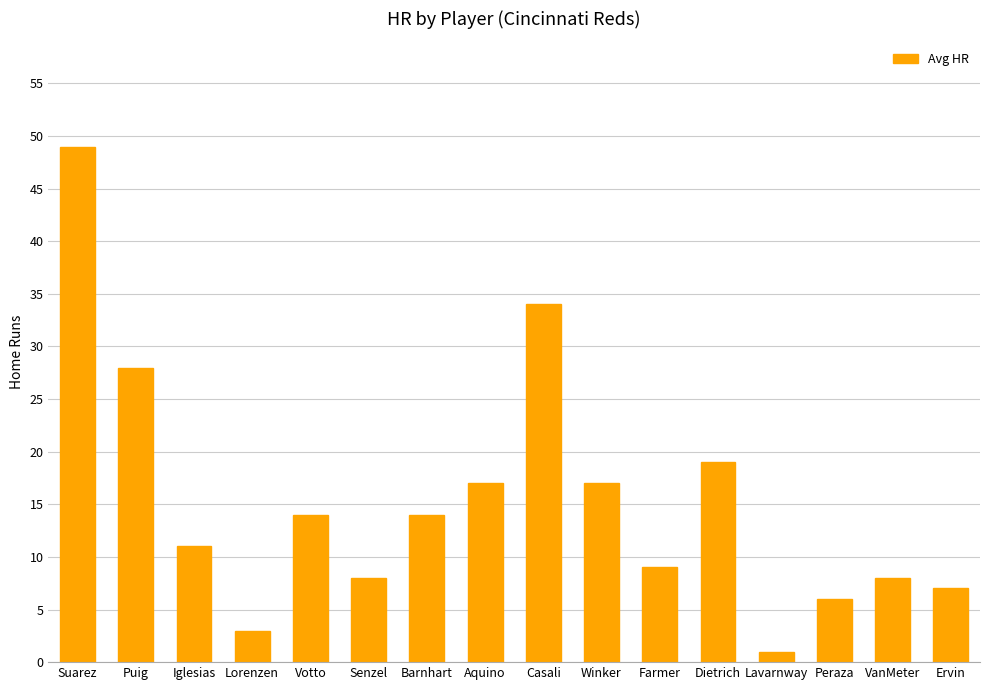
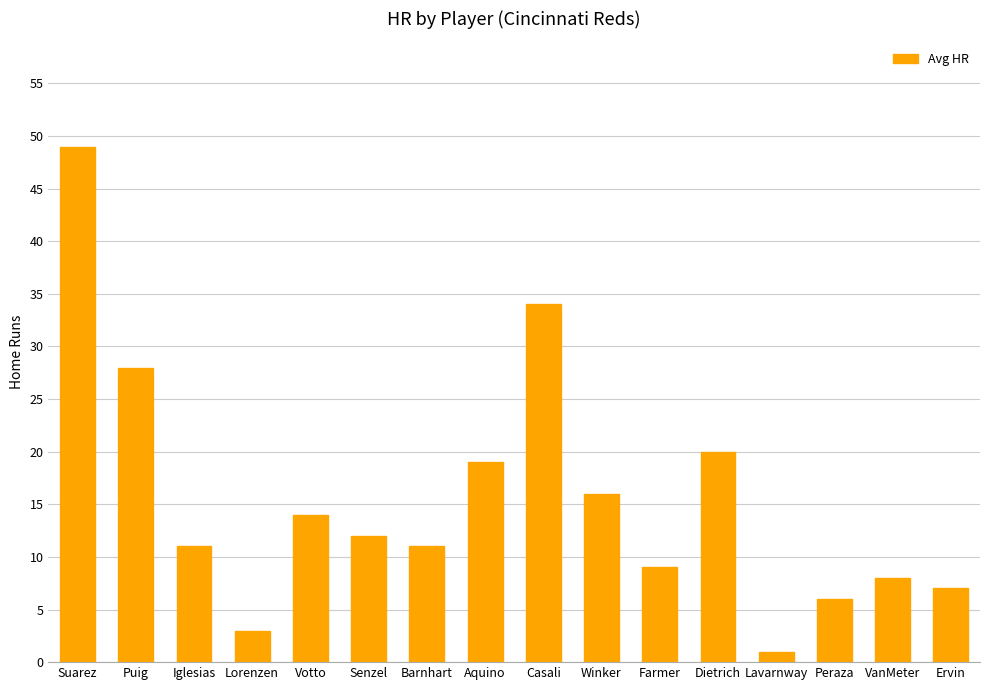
Senzel: 8 -> 12
Barnhart: 14 -> 11
Aquino: 17 -> 19
Winker: 17 -> 16
Dietrich: 19 -> 20
